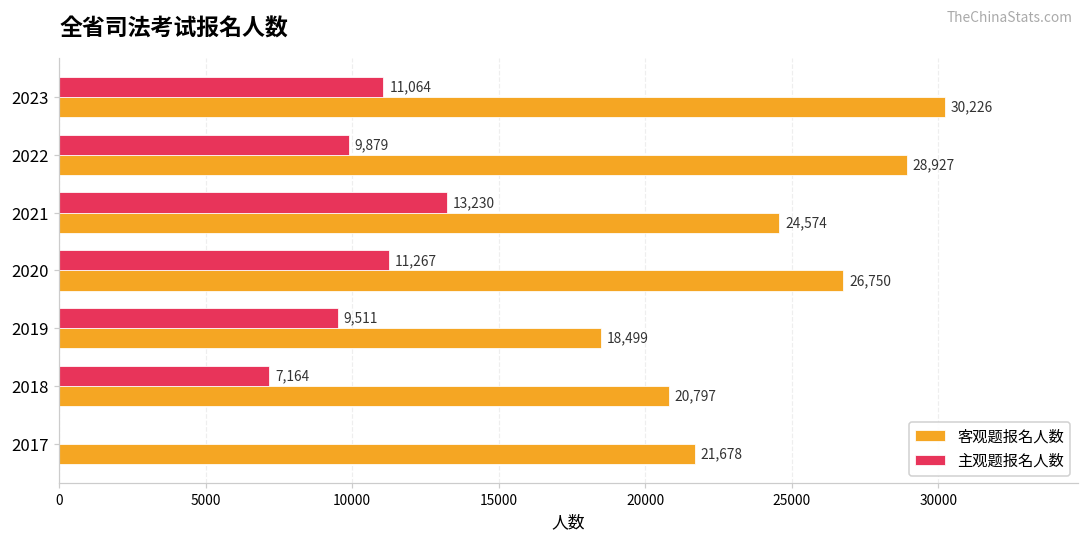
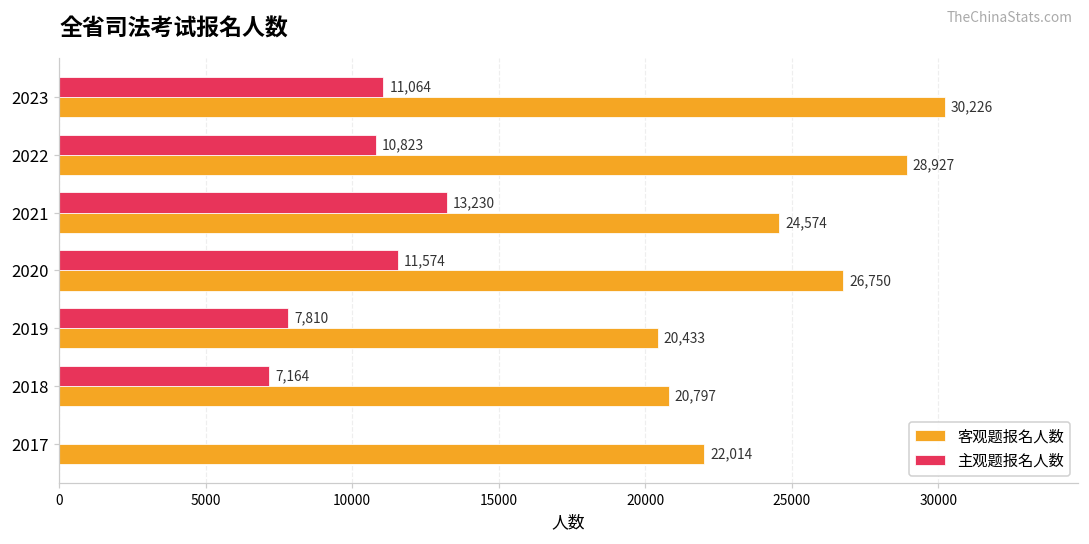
主观题报名人数, 2022: 9,879 -> 10,823
主观题报名人数, 2020: 11,267 -> 11,574
主观题报名人数, 2019: 9,511 -> 7,810
客观题报名人数, 2019: 18,499 -> 20,433
客观题报名人数, 2017: 21,678 -> 22,014
